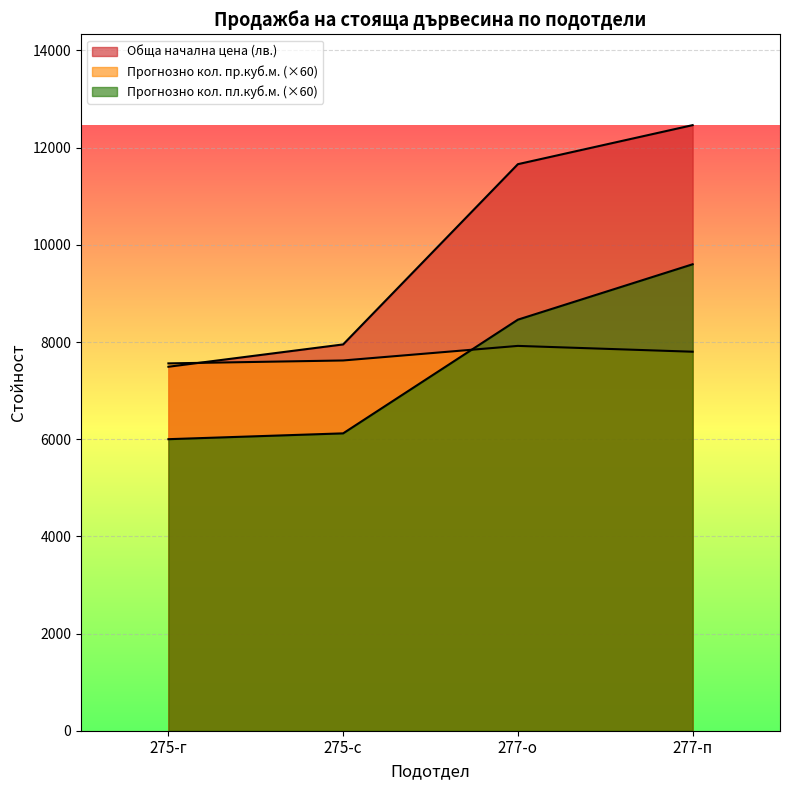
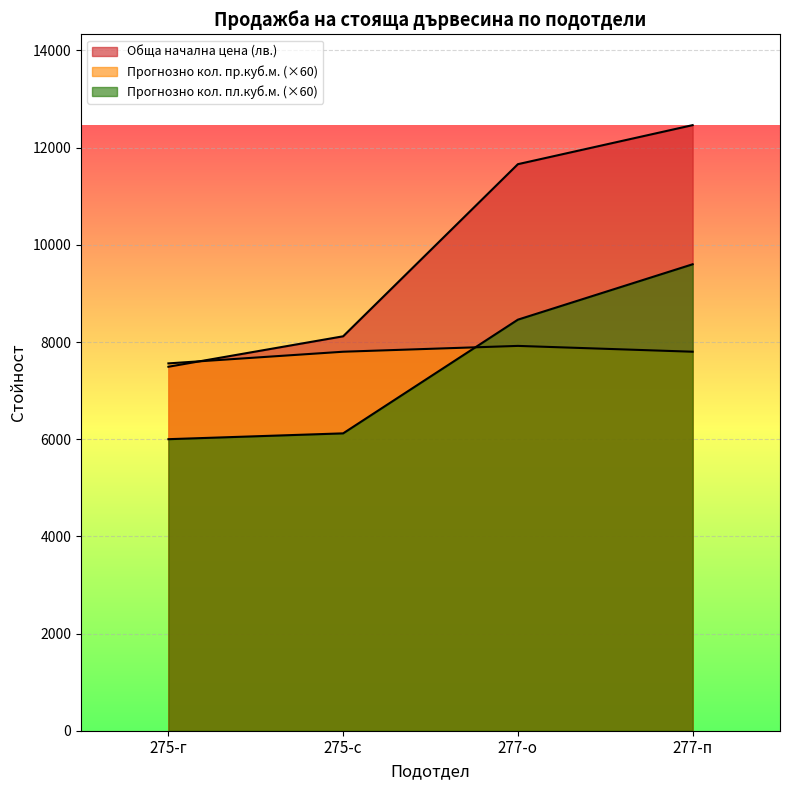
Обща начална цена (лв.), 275-с: 8000 -> 8100
Прогнозно кол. пр.куб.м. (×60), 275-с: 7600 -> 7800
